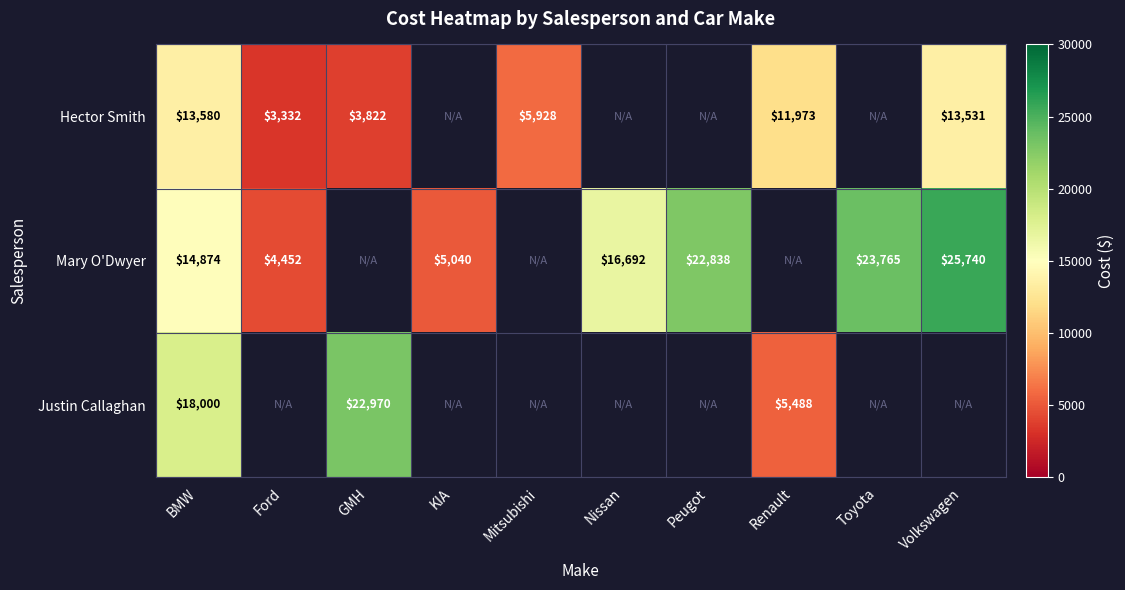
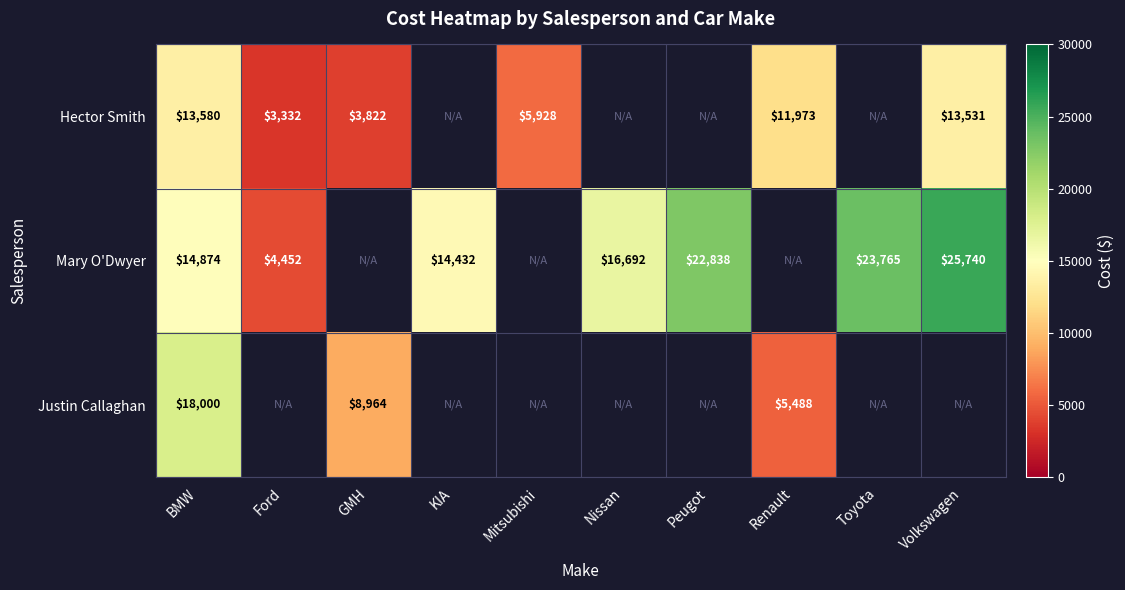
Mary O'Dwyer, KIA: $5,040 -> $14,432
Justin Callaghan, GMH: $22,970 -> $8,964
